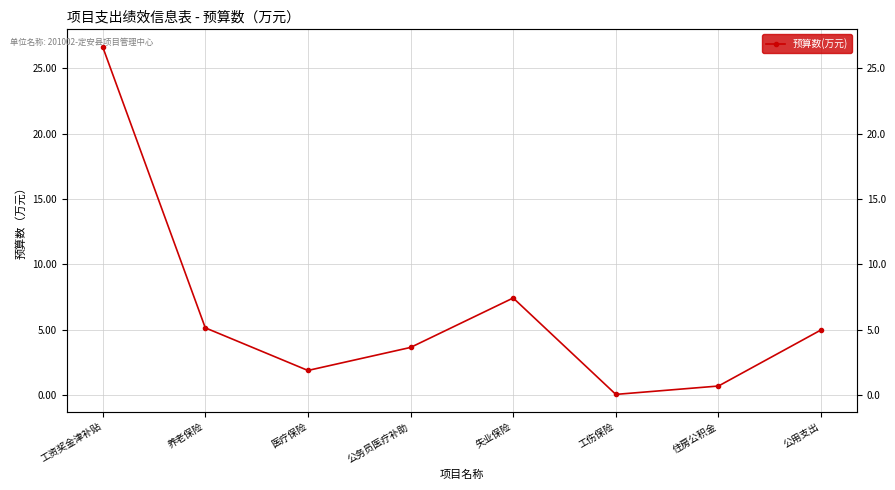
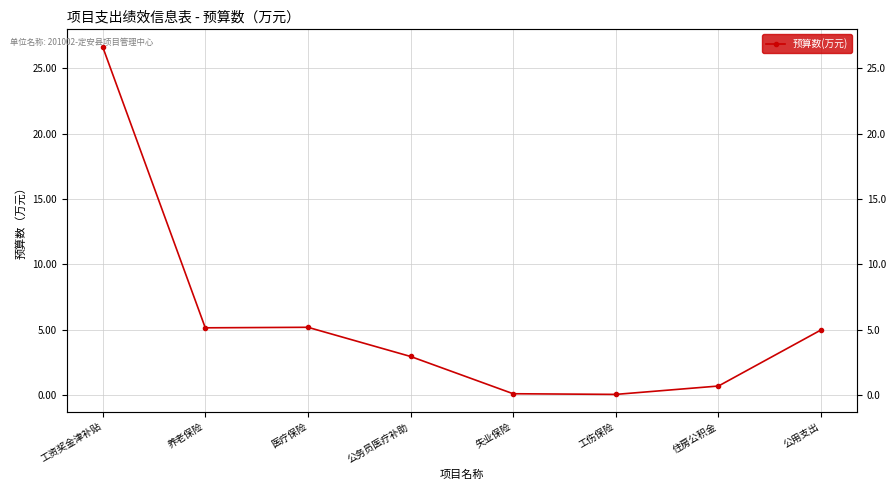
医疗保险: 1.9 -> 5.2
公务员医疗补助: 3.7 -> 3.0
失业保险: 7.4 -> 0.1
